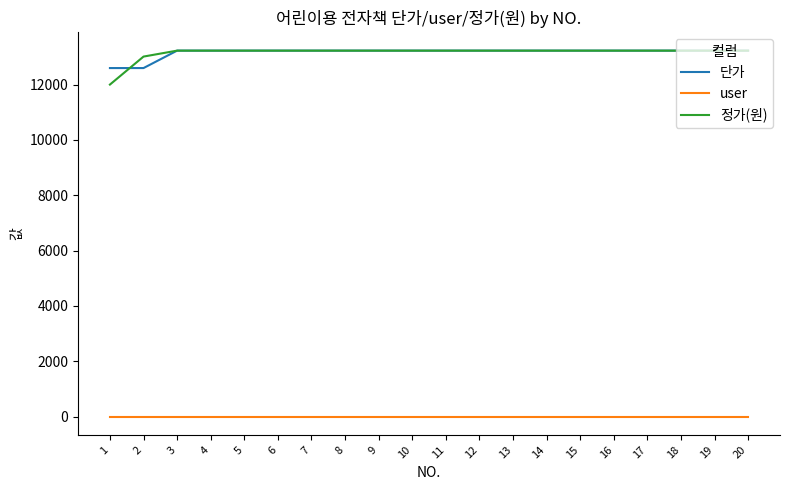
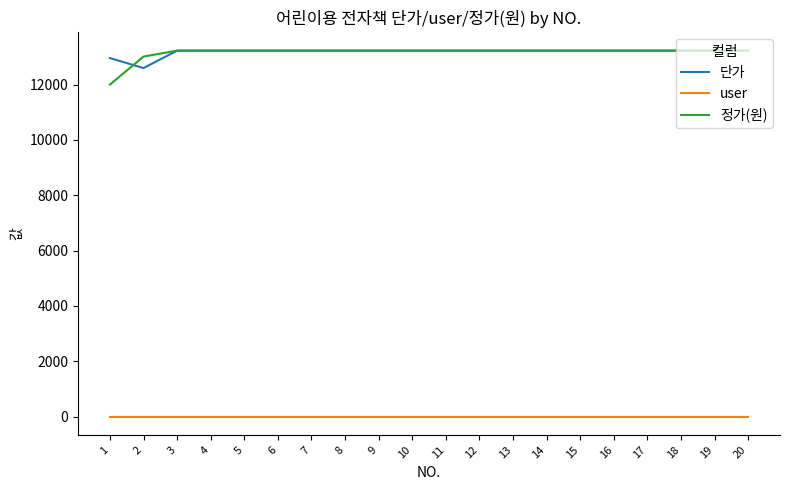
단가, 1: 12600 -> 13000
